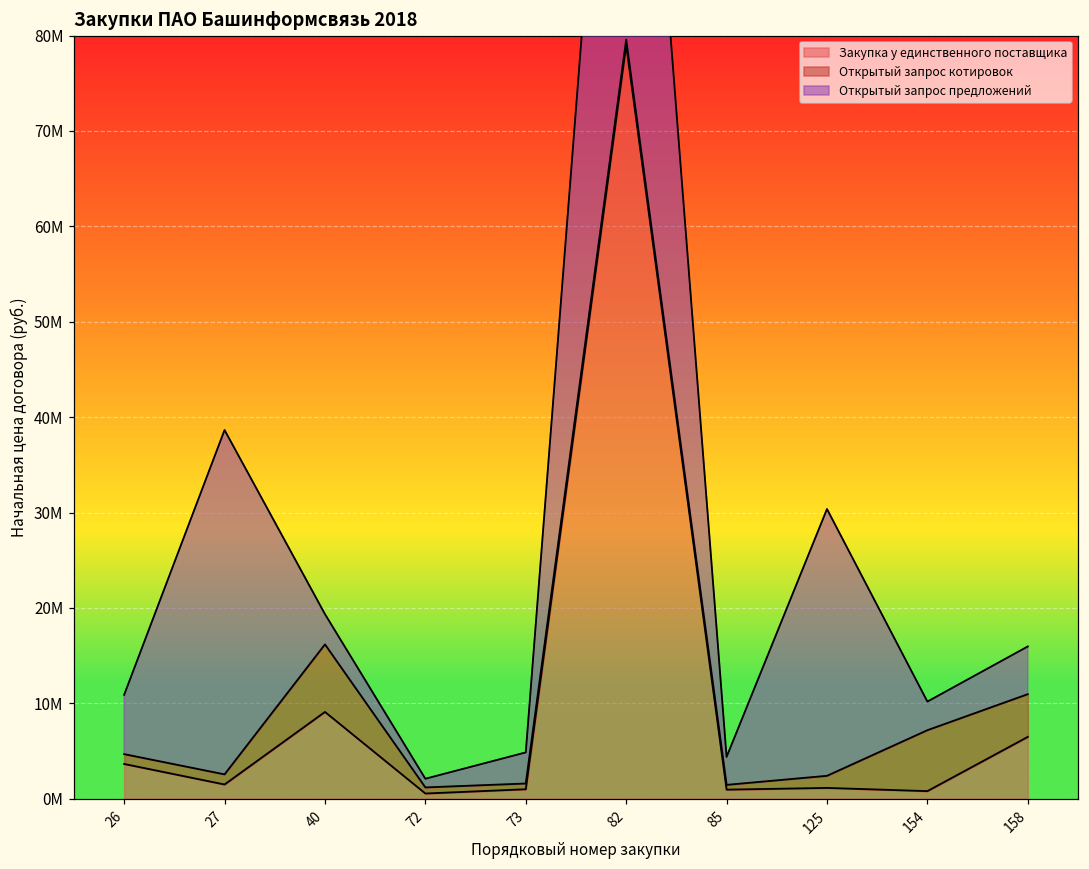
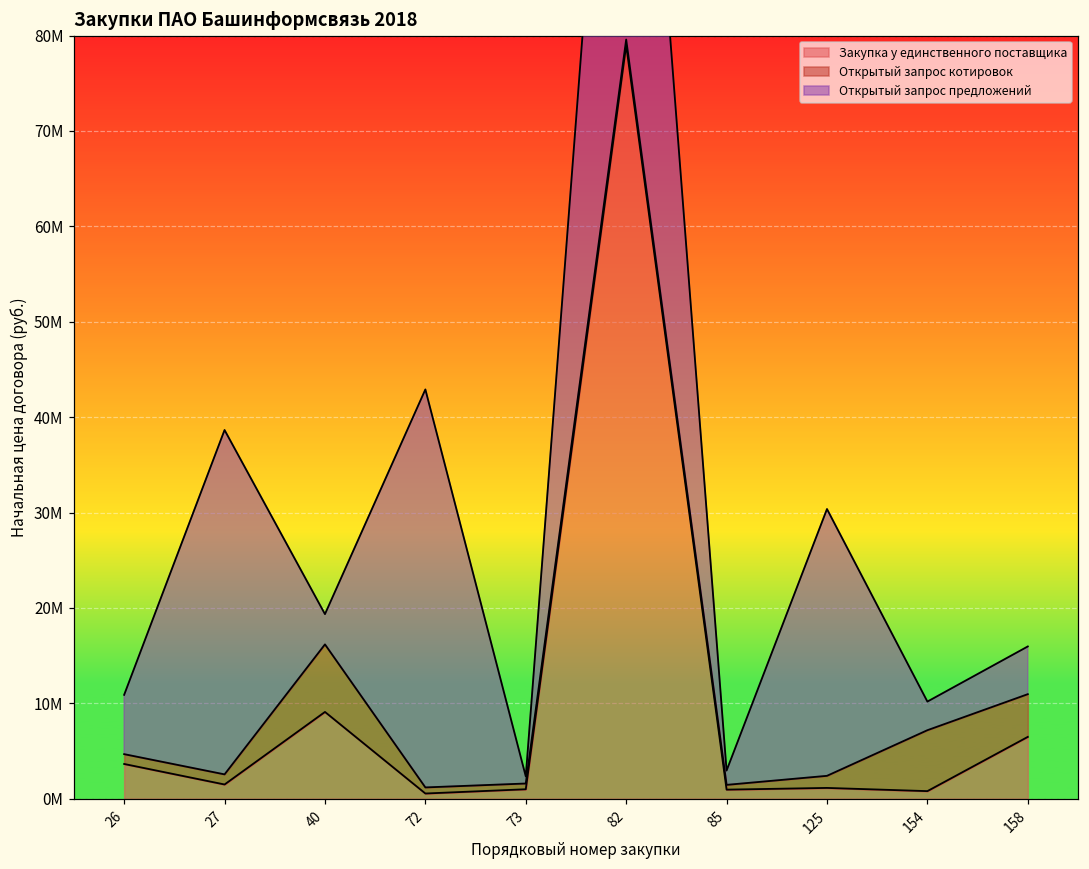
Открытый запрос предложений, 72: 1000000 -> 42000000
Открытый запрос предложений, 73: 3000000 -> 1000000
Открытый запрос предложений, 85: 3000000 -> 2000000
